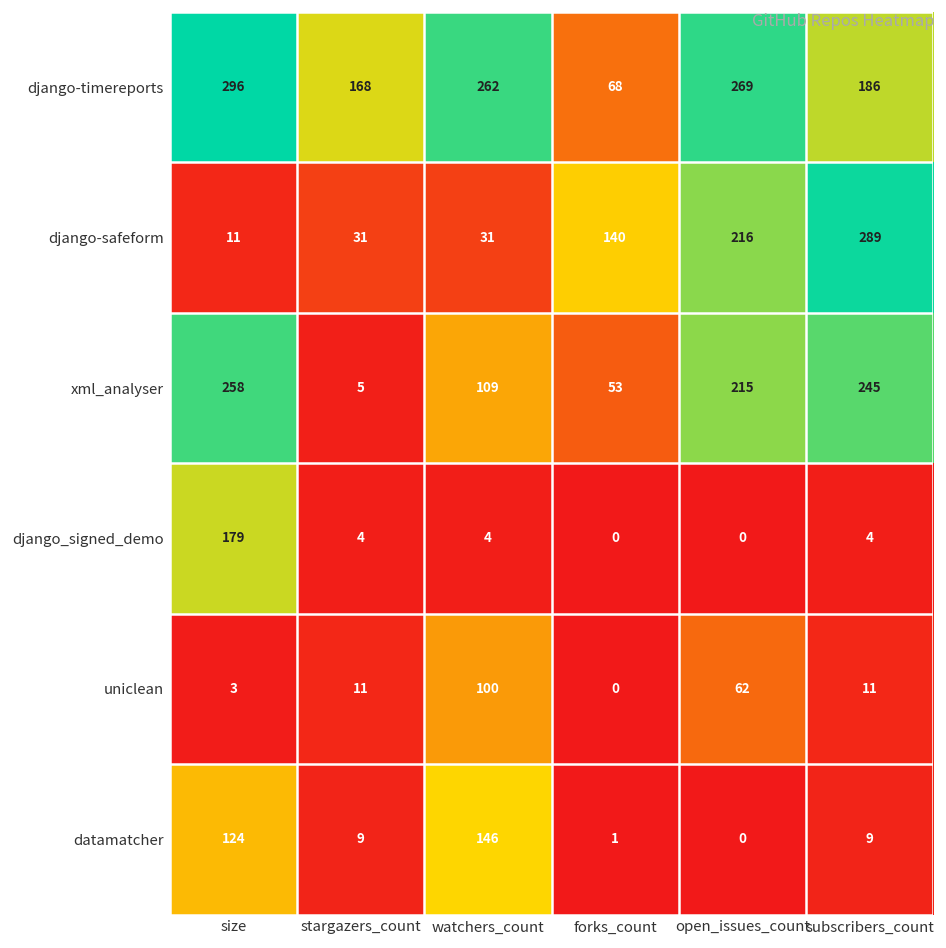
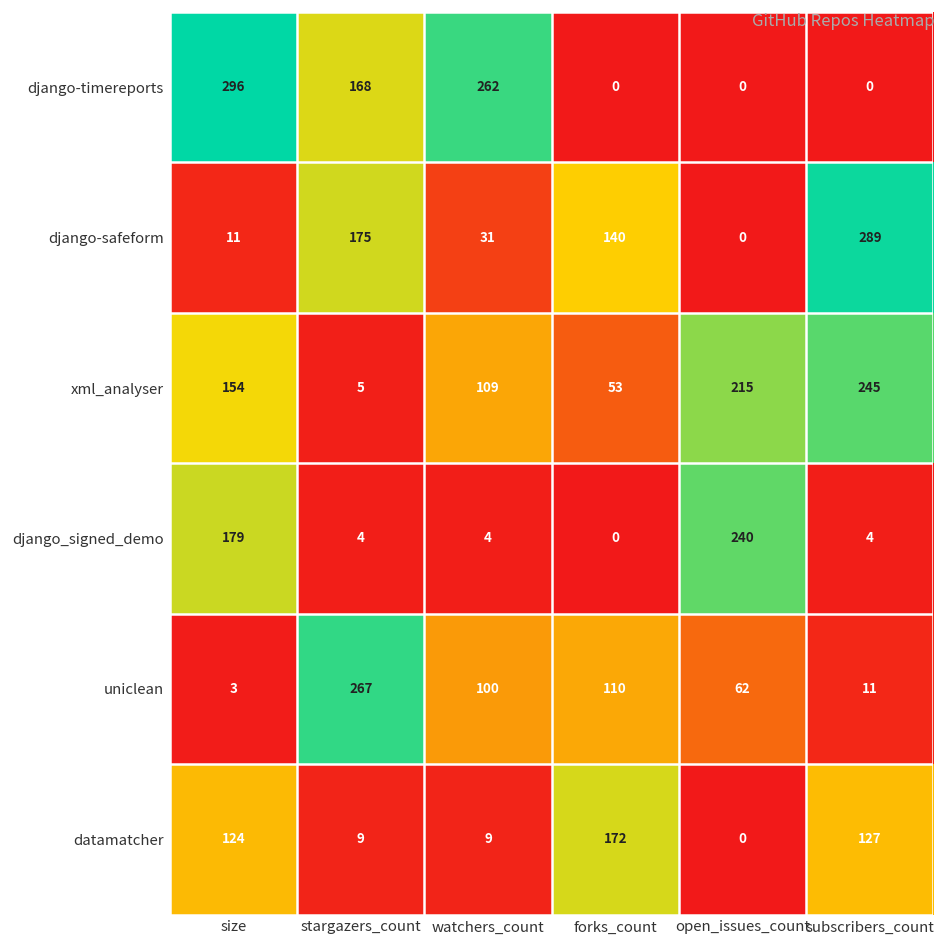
django-timereports, forks_count: 68 -> 0
django-timereports, open_issues_count: 269 -> 0
django-timereports, subscribers_count: 186 -> 0
django-safeform, stargazers_count: 31 -> 175
django-safeform, open_issues_count: 216 -> 0
xml_analyser, size: 258 -> 154
django_signed_demo, open_issues_count: 0 -> 240
uniclean, stargazers_count: 11 -> 267
uniclean, forks_count: 0 -> 110
datamatcher, watchers_count: 146 -> 9
datamatcher, forks_count: 1 -> 172
datamatcher, subscribers_count: 9 -> 127
